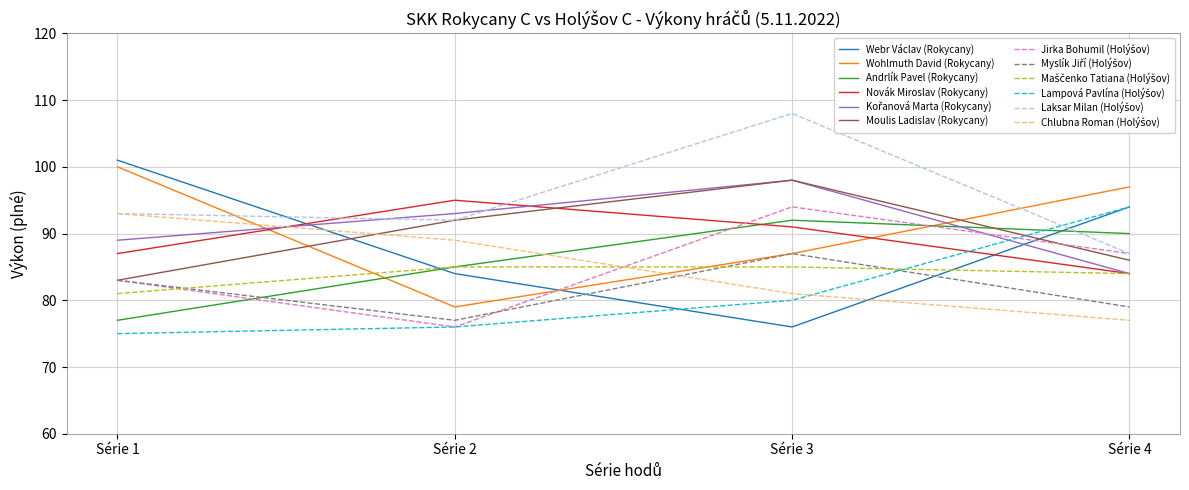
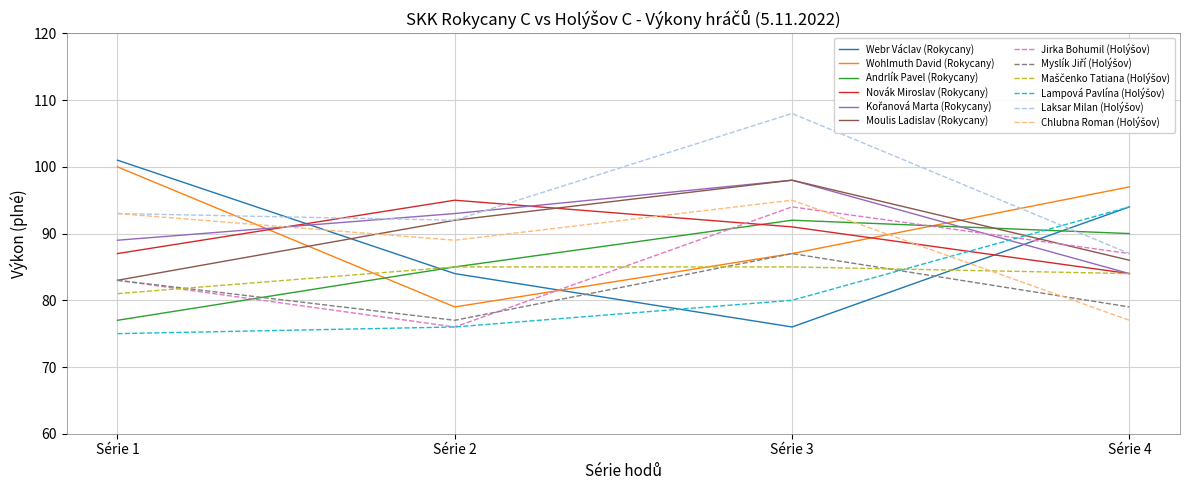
Chlubna Roman (Holýšov), Série 3: 81 -> 95
